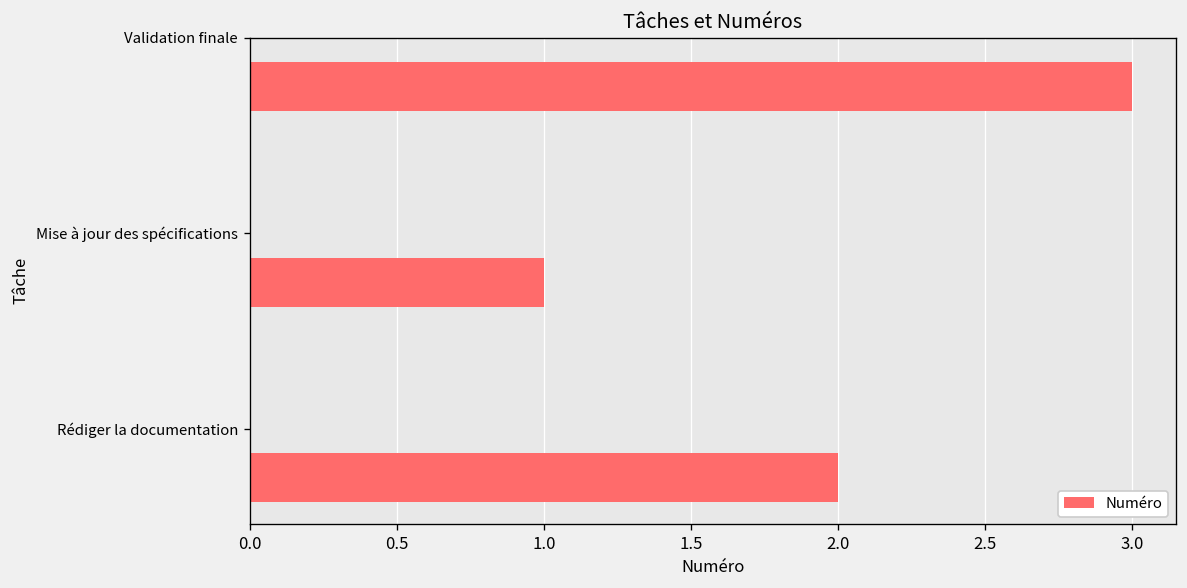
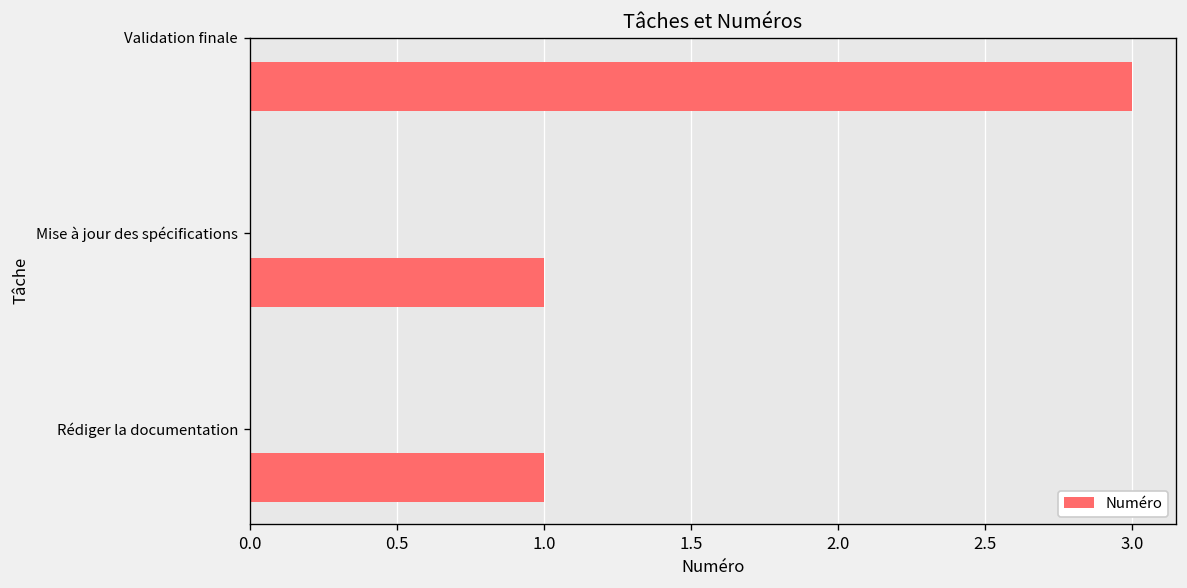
Rédiger la documentation: 2 -> 1
